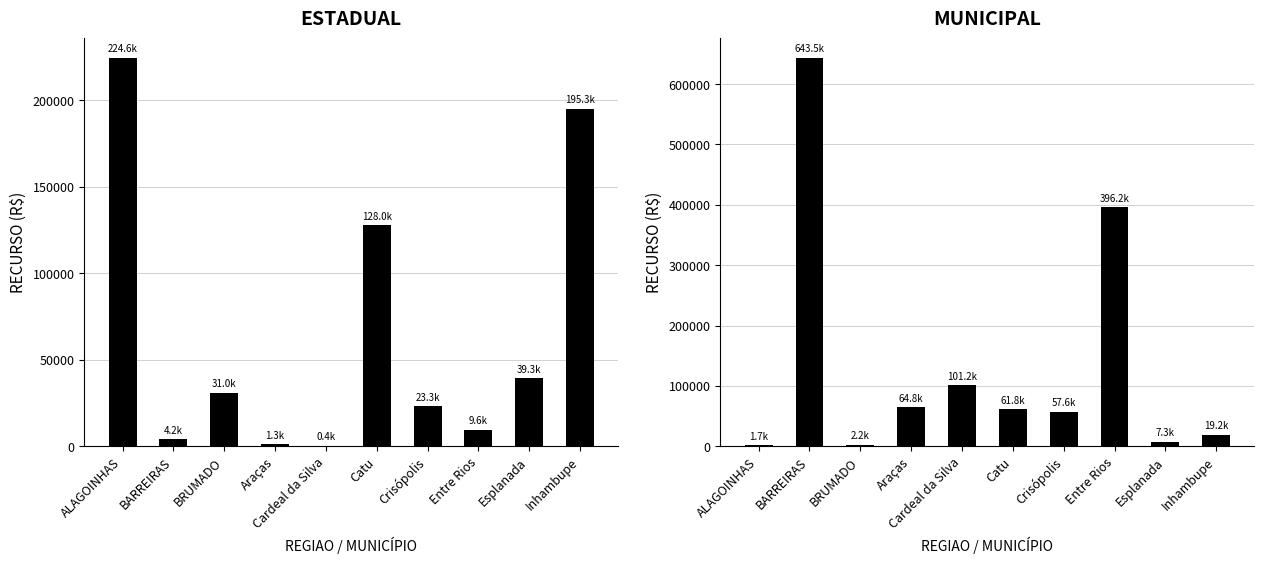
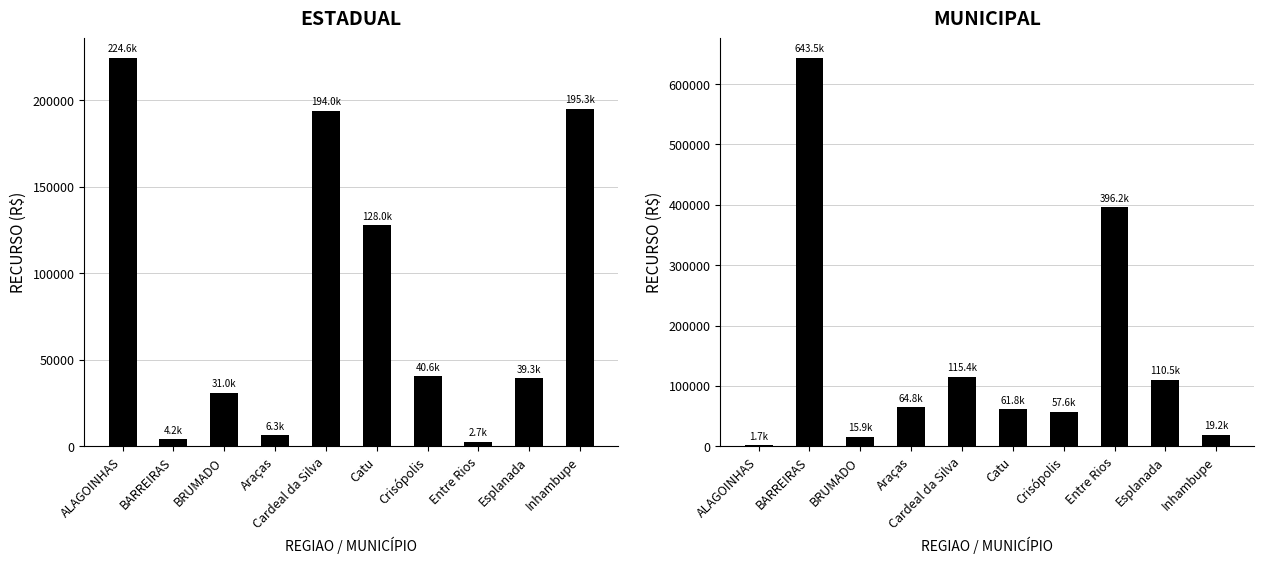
ESTADUAL, Araças: 1.3k -> 6.3k
ESTADUAL, Cardeal da Silva: 0.4k -> 194.0k
ESTADUAL, Crisópolis: 23.3k -> 40.6k
ESTADUAL, Entre Rios: 9.6k -> 2.7k
MUNICIPAL, BRUMADO: 2.2k -> 15.9k
MUNICIPAL, Cardeal da Silva: 101.2k -> 115.4k
MUNICIPAL, Esplanada: 7.3k -> 110.5k
